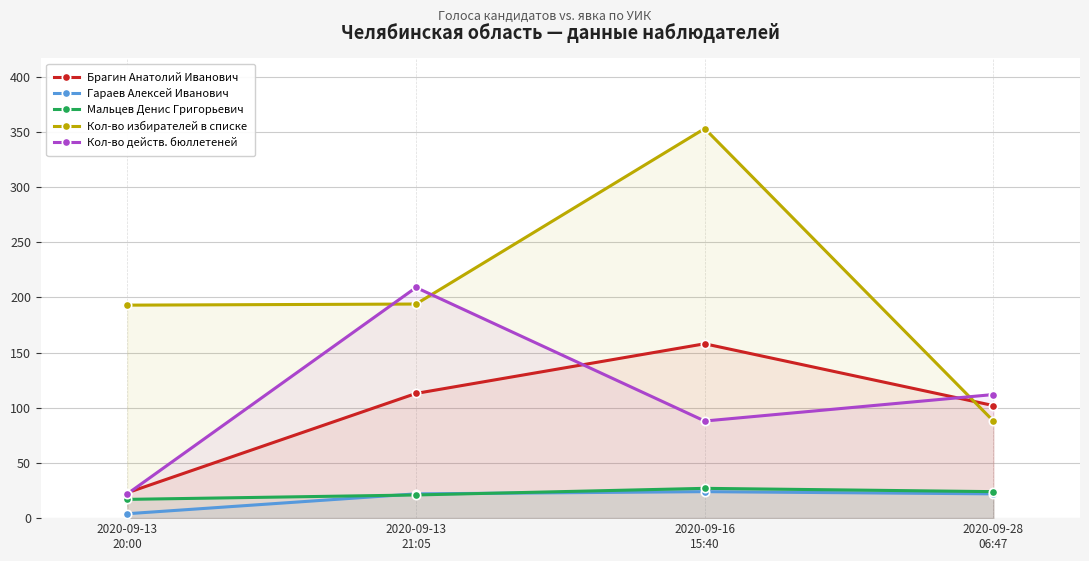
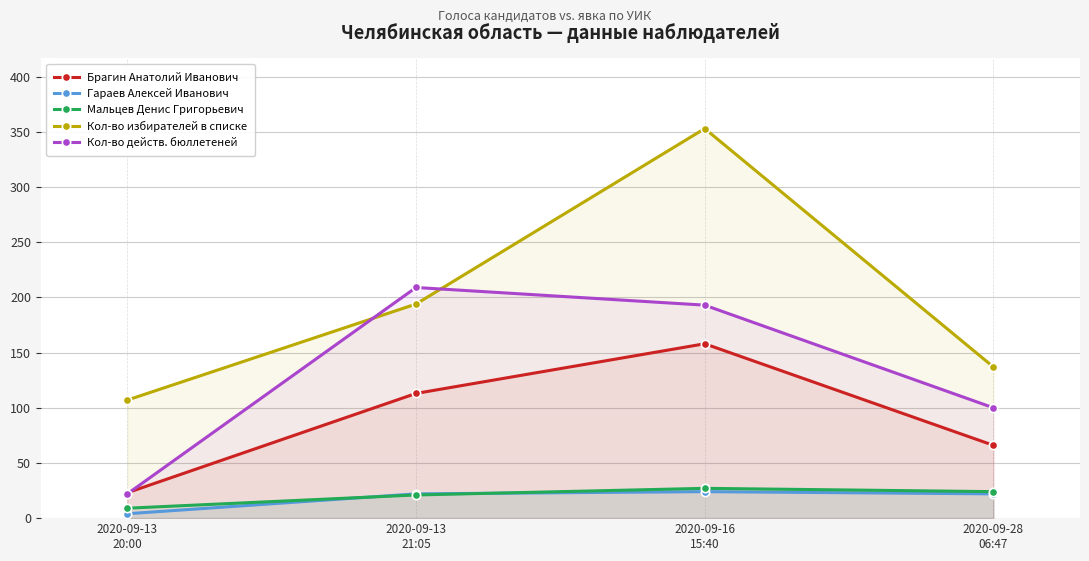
Мальцев Денис Григорьевич, 2020-09-13 20:00: 17 -> 9
Кол-во избирателей в списке, 2020-09-13 20:00: 193 -> 107
Кол-во действ. бюллетеней, 2020-09-16 15:40: 88 -> 193
Брагин Анатолий Иванович, 2020-09-28 06:47: 102 -> 66
Кол-во избирателей в списке, 2020-09-28 06:47: 88 -> 137
Кол-во действ. бюллетеней, 2020-09-28 06:47: 112 -> 100
